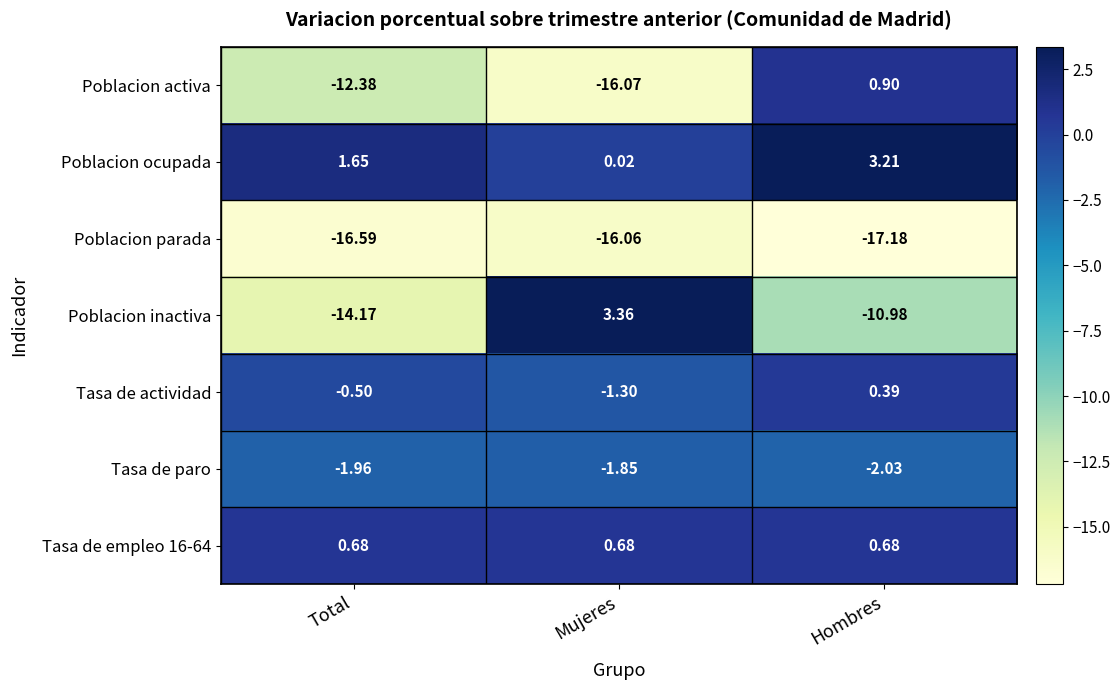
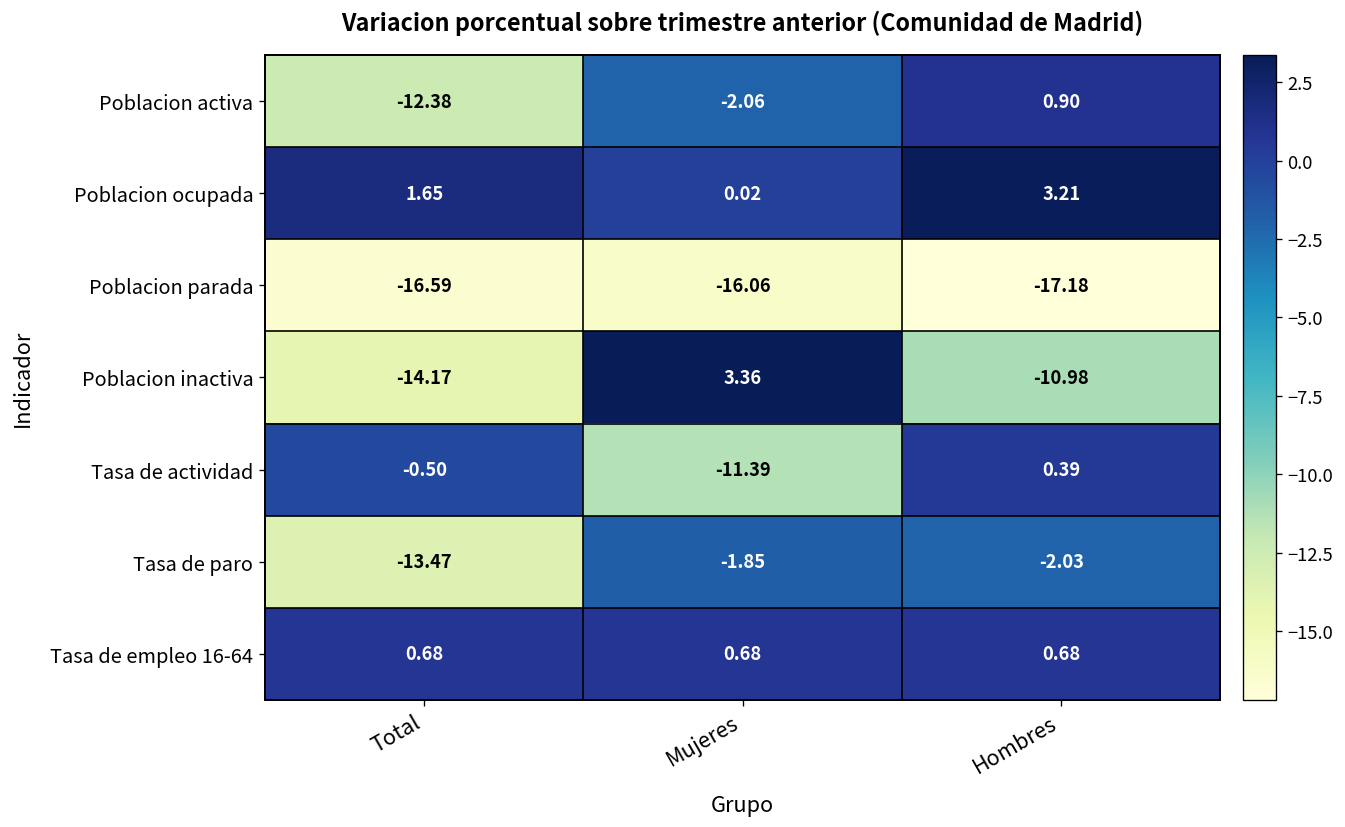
Poblacion activa, Mujeres: -16.07 -> -2.06
Tasa de actividad, Mujeres: -1.30 -> -11.39
Tasa de paro, Total: -1.96 -> -13.47
